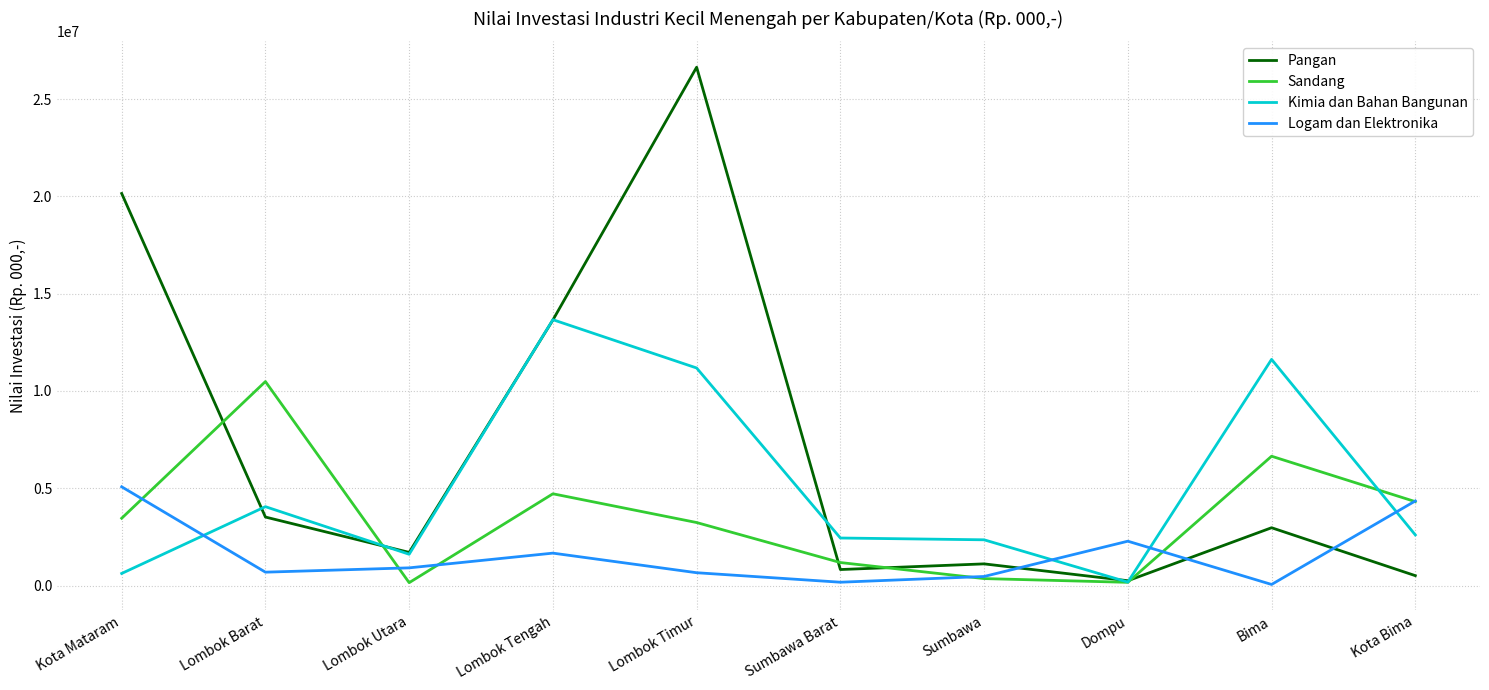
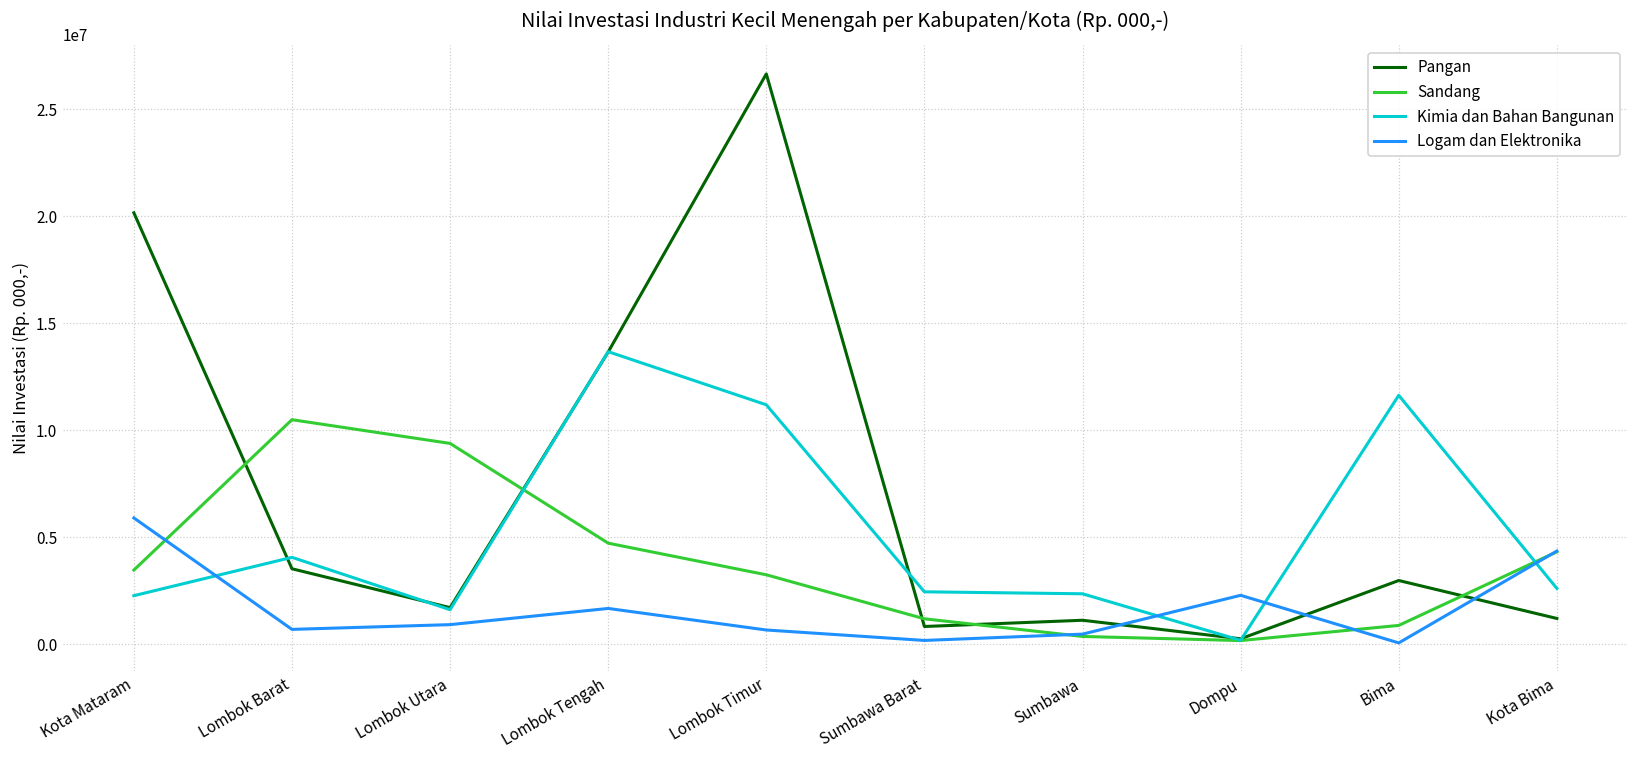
Kimia dan Bahan Bangunan, Kota Mataram: 600000 -> 2300000
Logam dan Elektronika, Kota Mataram: 5100000 -> 5900000
Sandang, Lombok Utara: 100000 -> 9400000
Sandang, Bima: 6600000 -> 900000
Pangan, Kota Bima: 500000 -> 1200000
